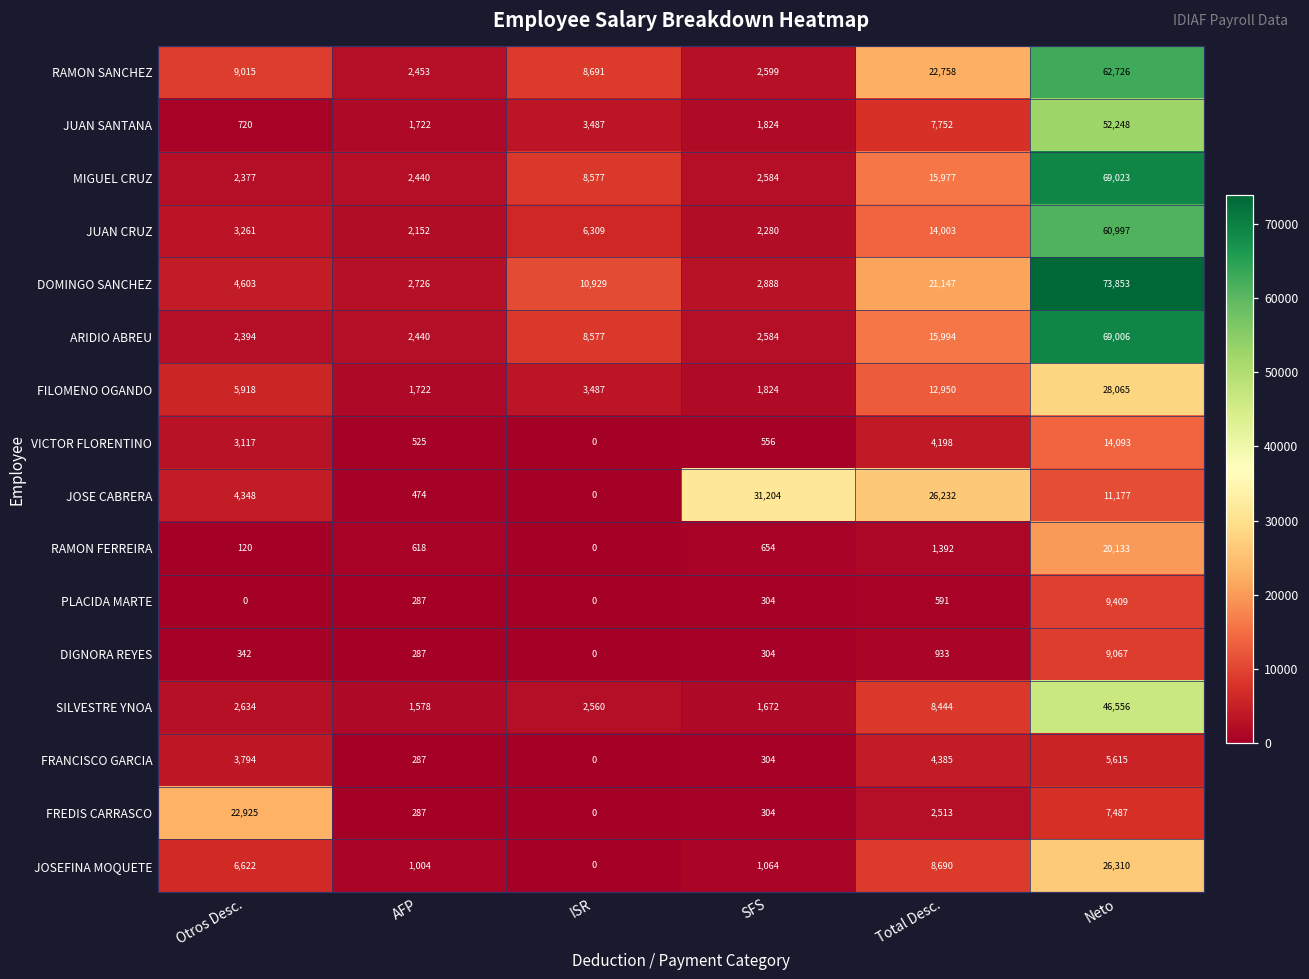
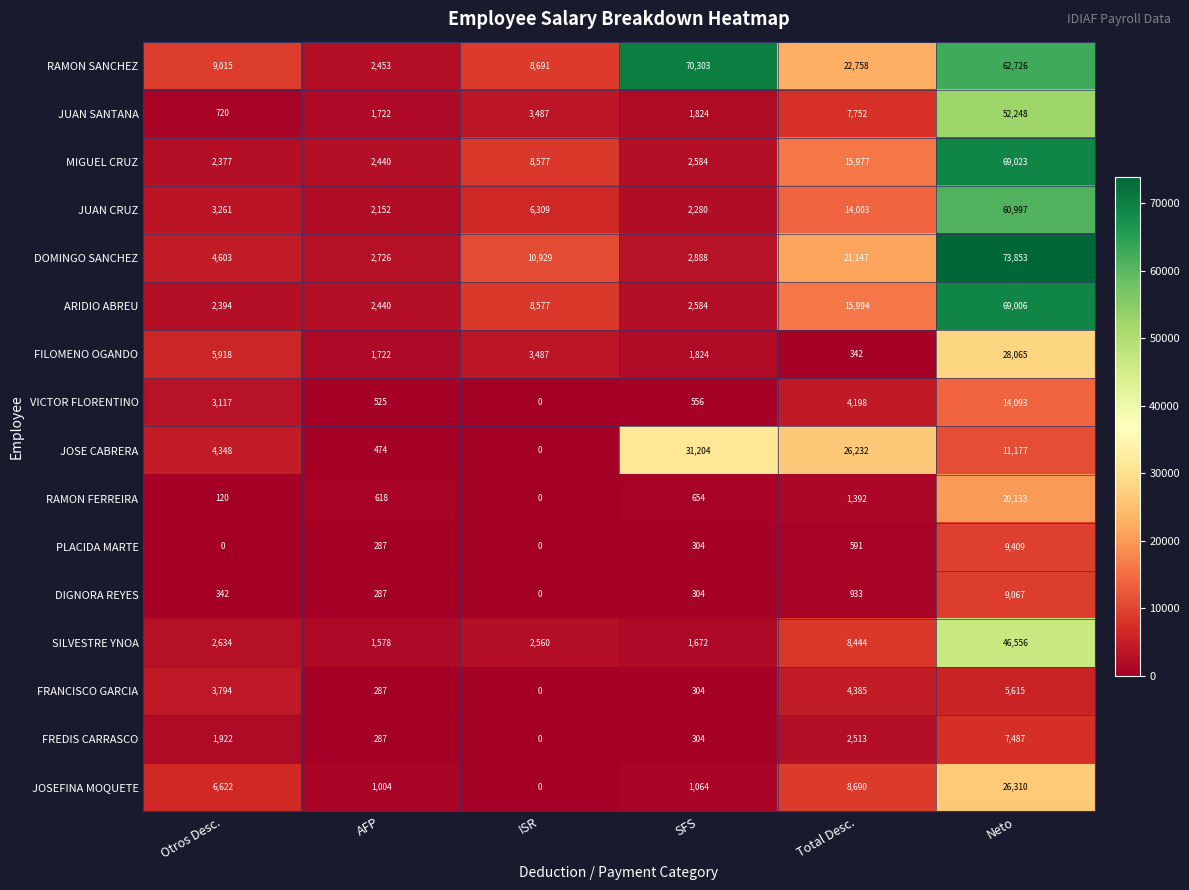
RAMON SANCHEZ, SFS: 2,599 -> 70,303
FILOMENO OGANDO, Total Desc.: 12,950 -> 342
FREDIS CARRASCO, Otros Desc.: 22,925 -> 1,922
